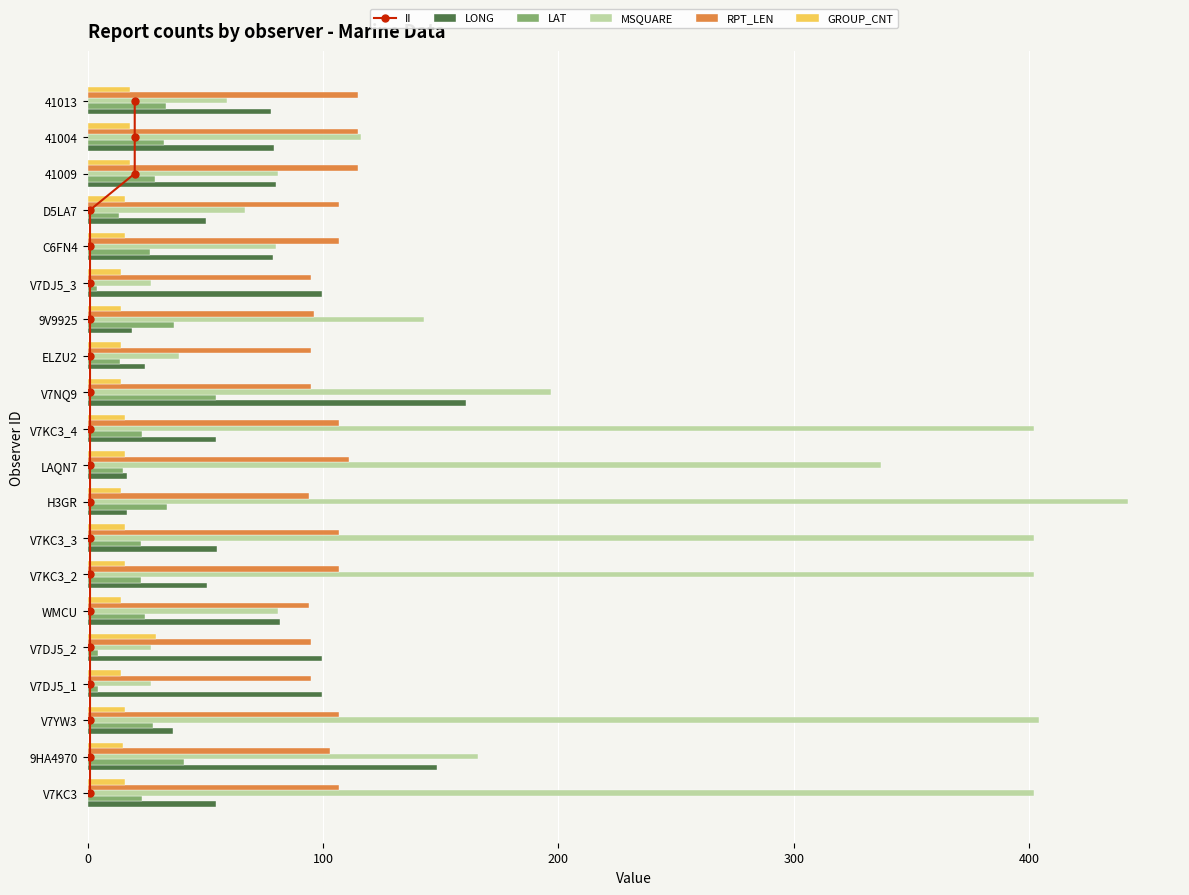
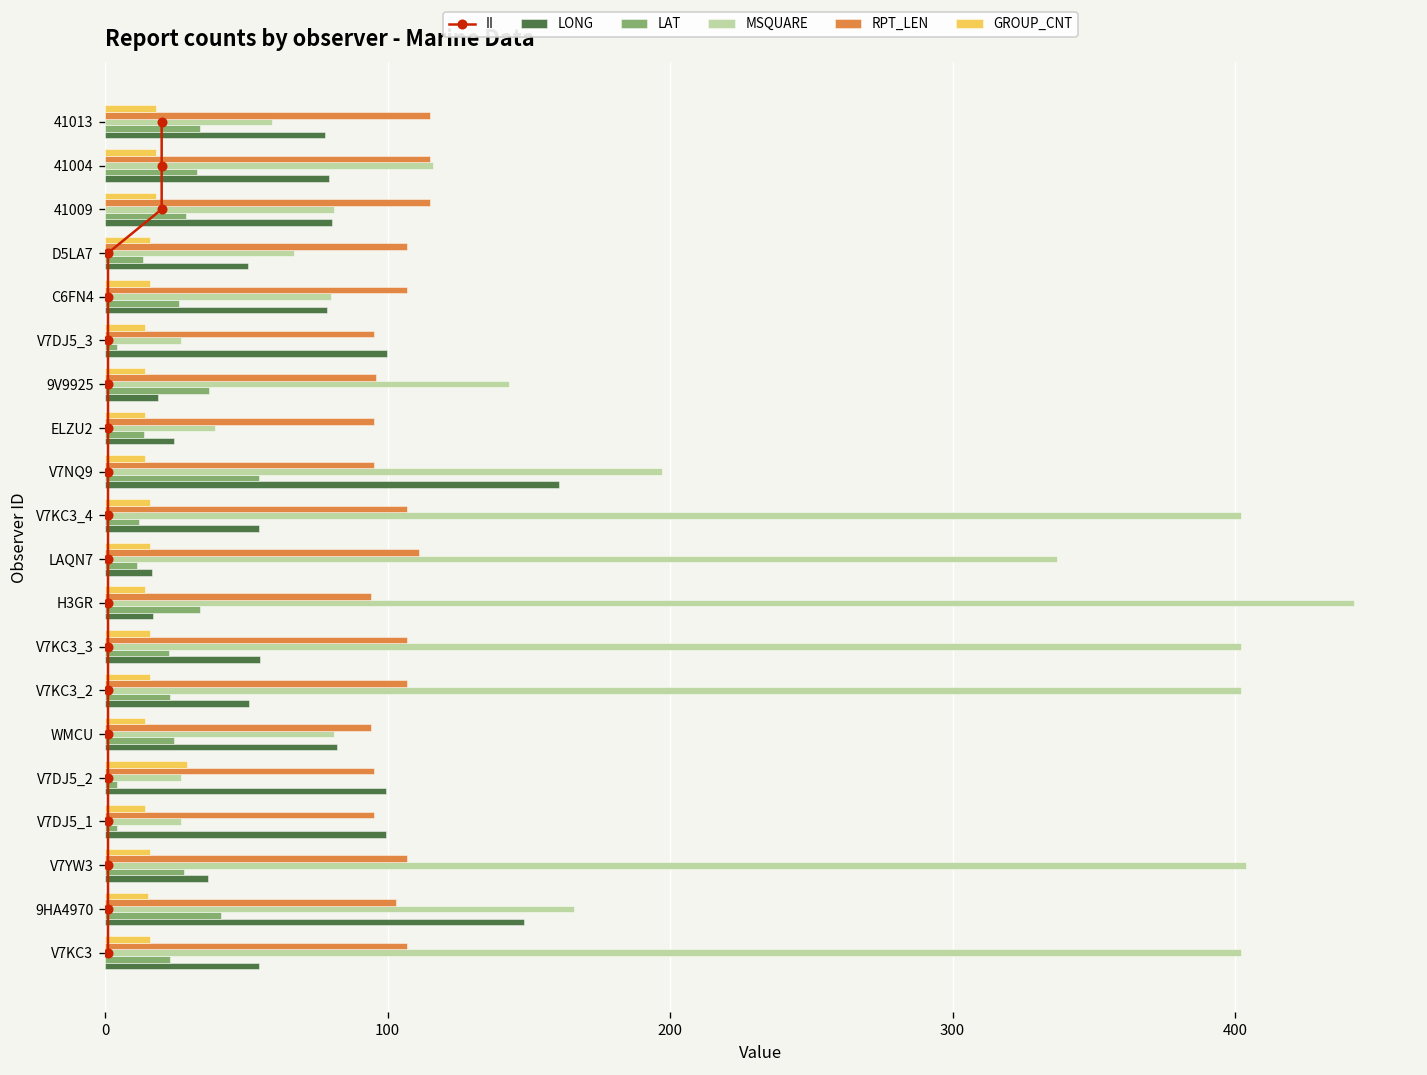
LAT, V7KC3_4: 23 -> 12
LAT, LAQN7: 15 -> 11
